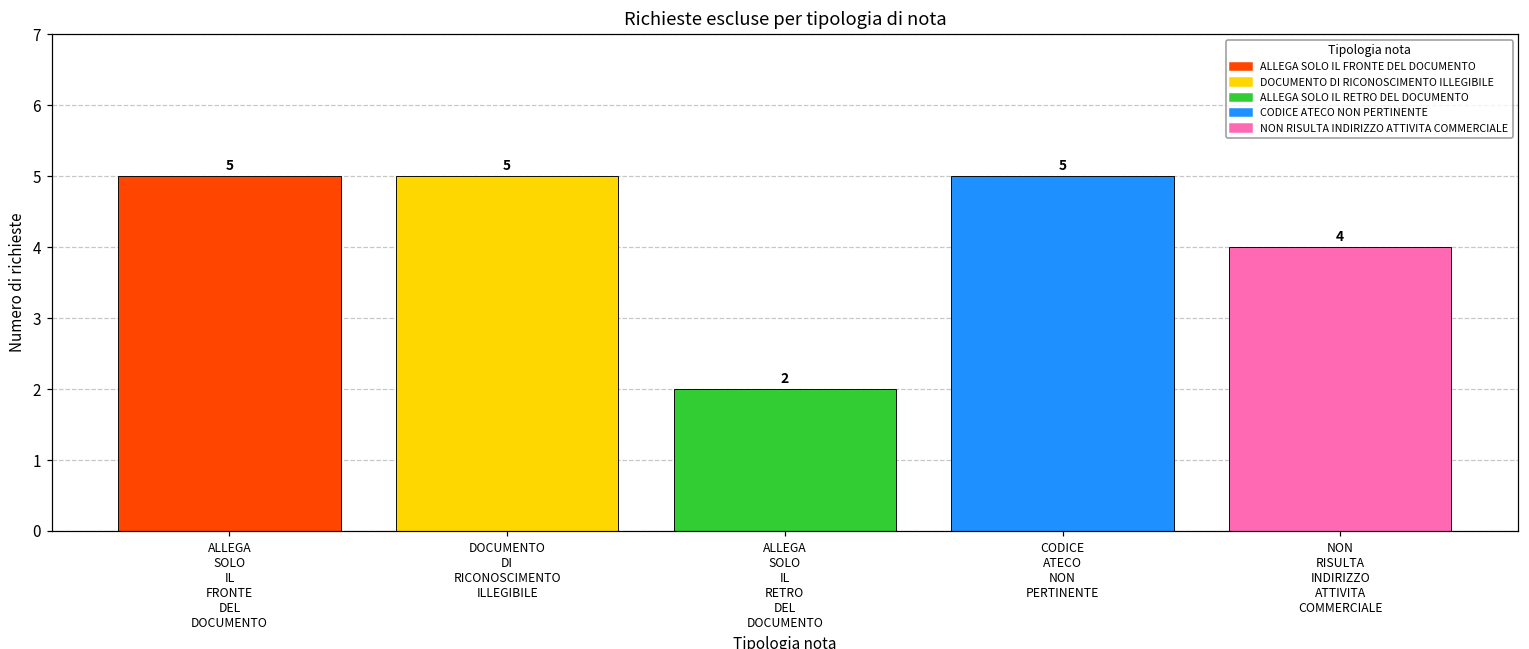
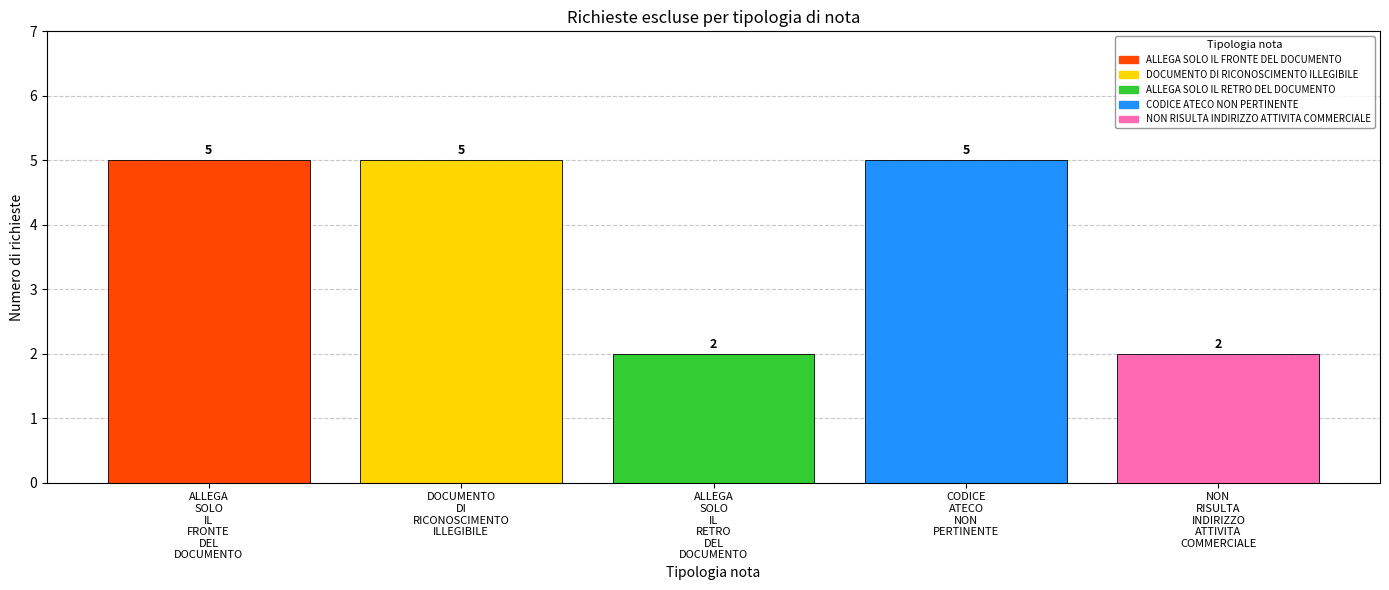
NON RISULTA INDIRIZZO ATTIVITA COMMERCIALE: 4 -> 2
